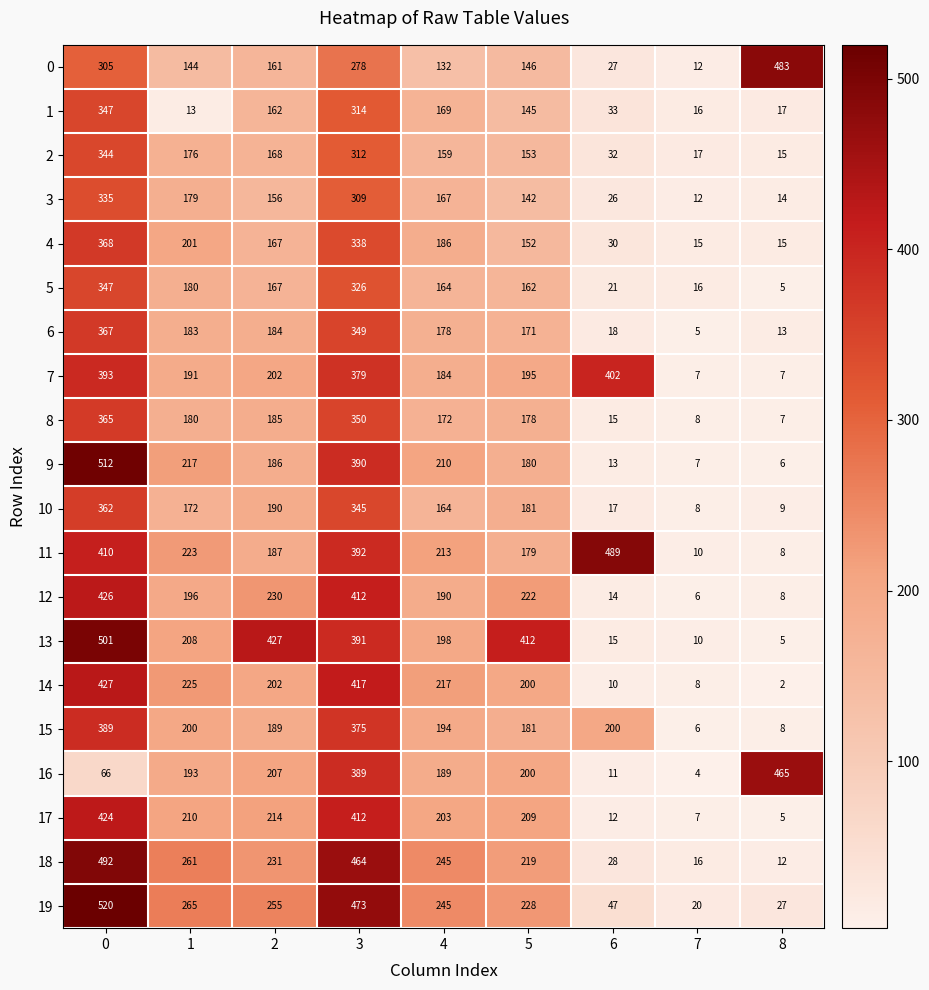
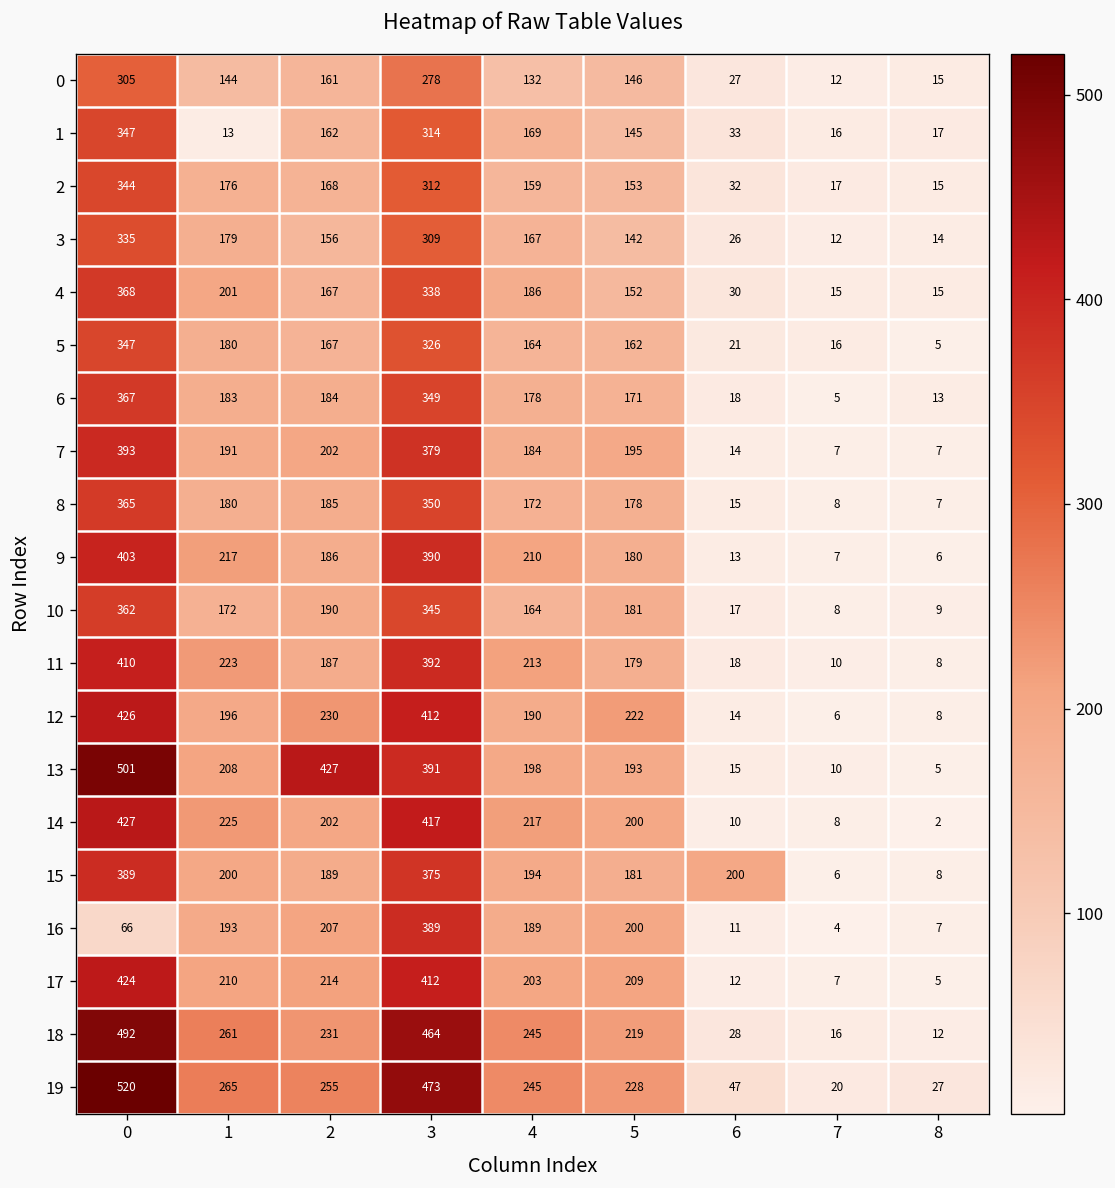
0, 8: 483 -> 15
7, 6: 402 -> 14
9, 0: 512 -> 403
11, 6: 489 -> 18
13, 5: 412 -> 193
16, 8: 465 -> 7
